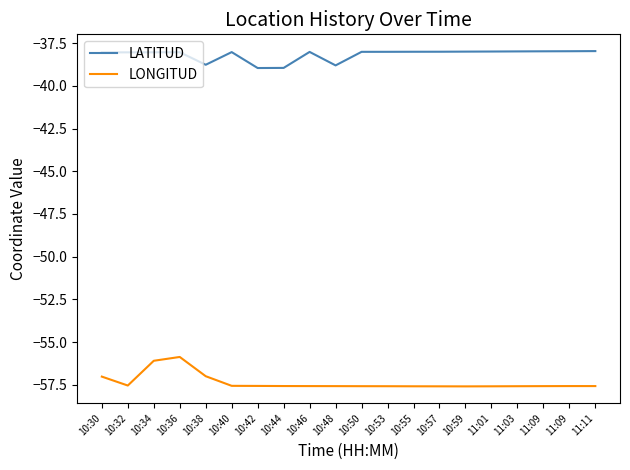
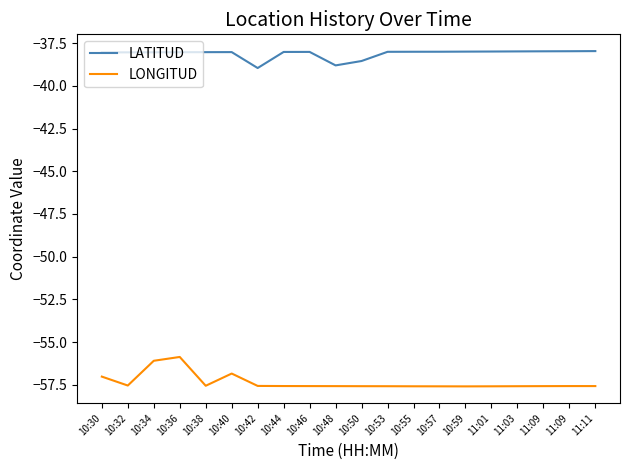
LATITUD, 10:38: -38.8 -> -38.0
LONGITUD, 10:38: -57.0 -> -57.6
LONGITUD, 10:40: -57.6 -> -56.8
LATITUD, 10:44: -39.0 -> -38.0
LATITUD, 10:50: -38.0 -> -38.5
